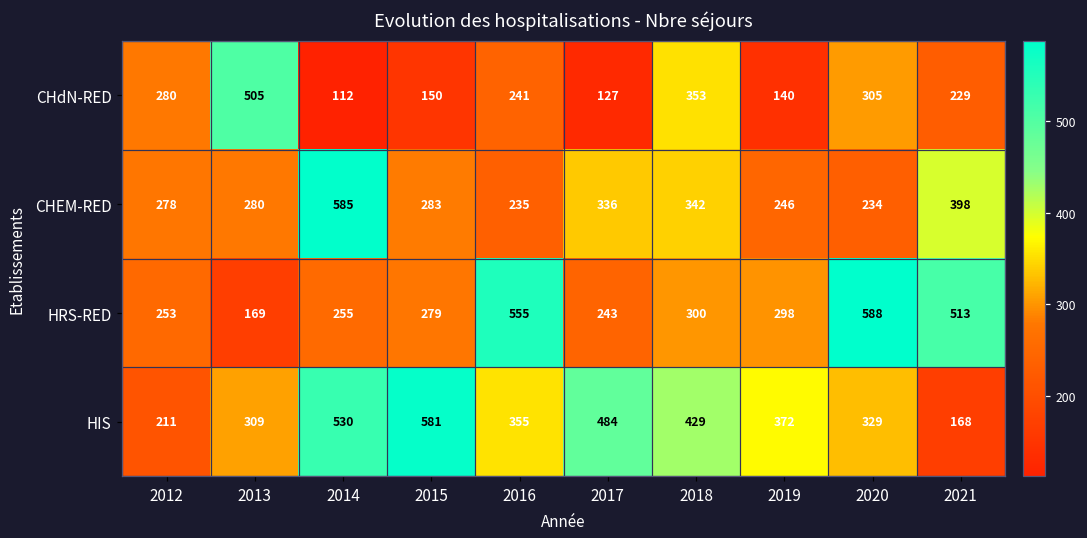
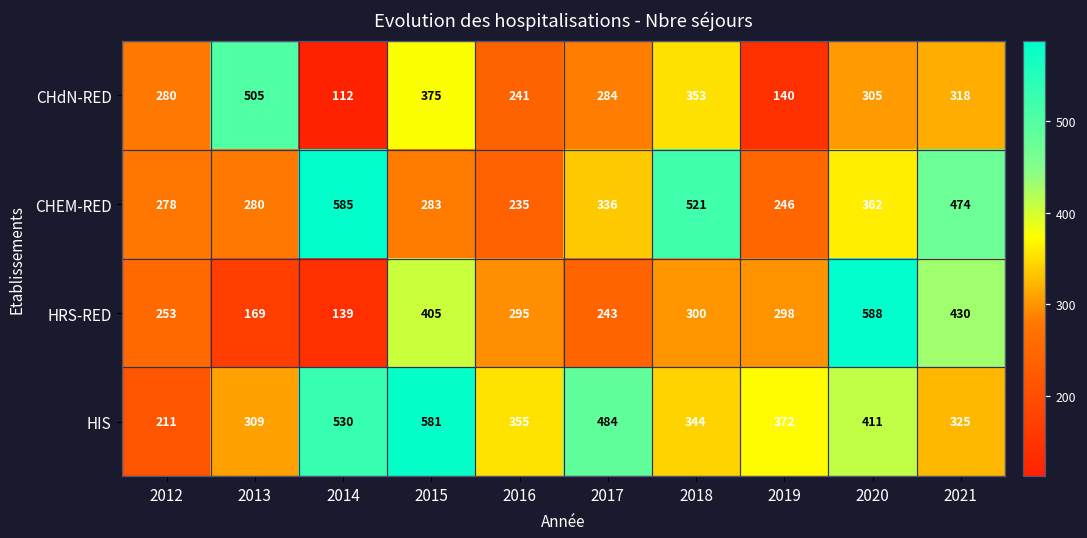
CHdN-RED, 2015: 150 -> 375
CHdN-RED, 2017: 127 -> 284
CHdN-RED, 2021: 229 -> 318
CHEM-RED, 2018: 342 -> 521
CHEM-RED, 2020: 234 -> 362
CHEM-RED, 2021: 398 -> 474
HRS-RED, 2014: 255 -> 139
HRS-RED, 2015: 279 -> 405
HRS-RED, 2016: 555 -> 295
HRS-RED, 2021: 513 -> 430
HIS, 2018: 429 -> 344
HIS, 2020: 329 -> 411
HIS, 2021: 168 -> 325
